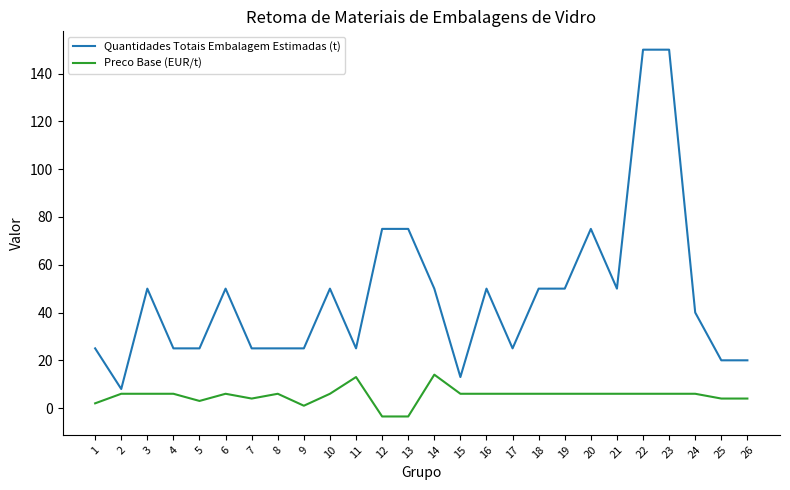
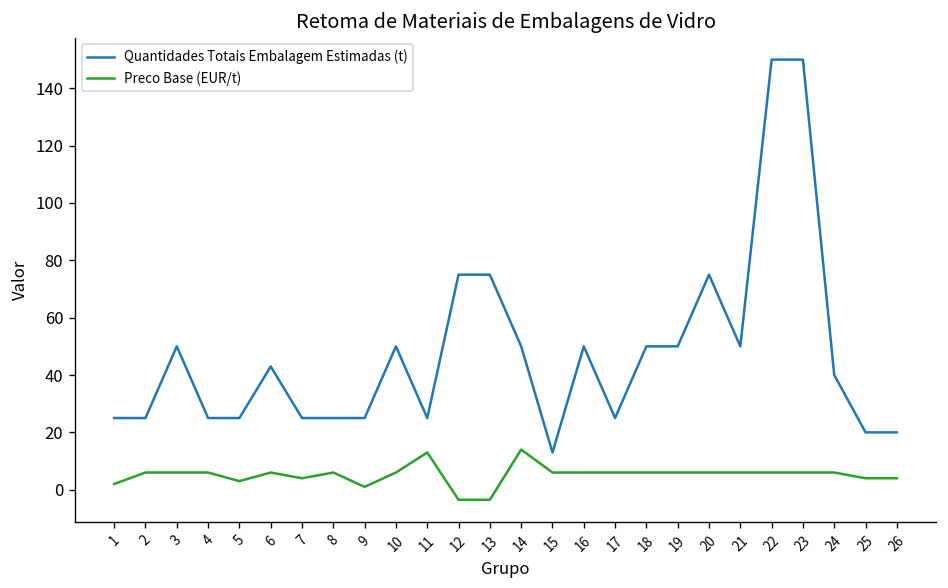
Quantidades Totais Embalagem Estimadas (t), 2: 8 -> 25
Quantidades Totais Embalagem Estimadas (t), 6: 50 -> 43
